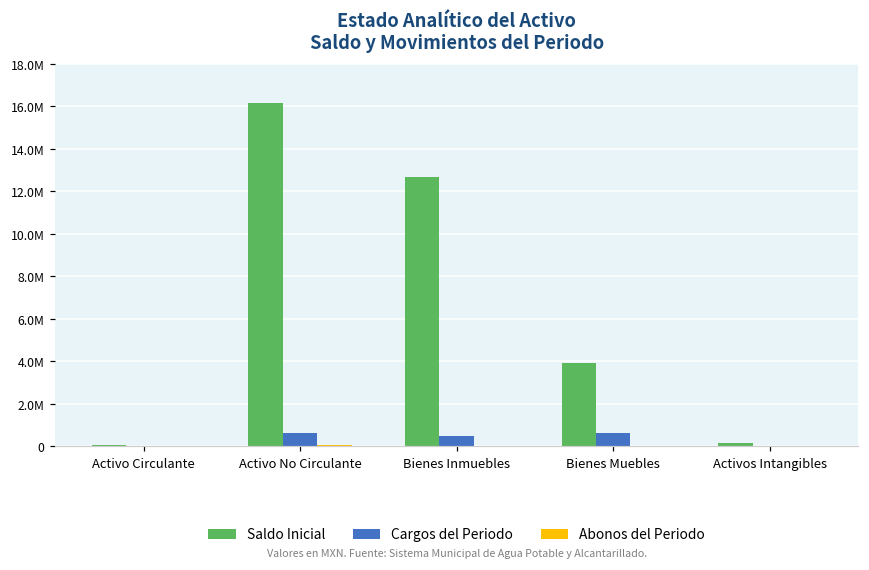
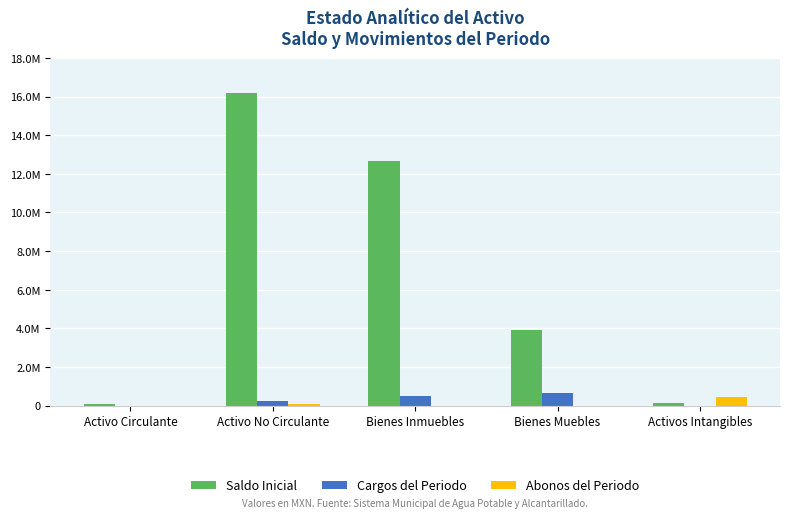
Cargos del Periodo, Activo No Circulante: 700000 -> 200000
Abonos del Periodo, Activos Intangibles: 0 -> 400000
